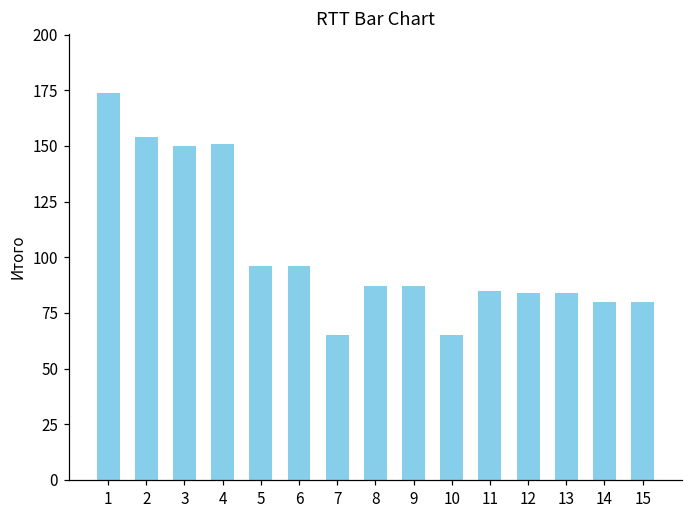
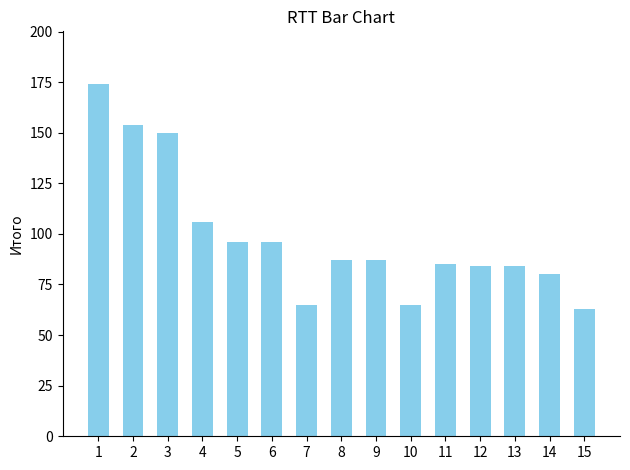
4: 151 -> 106
15: 80 -> 63
